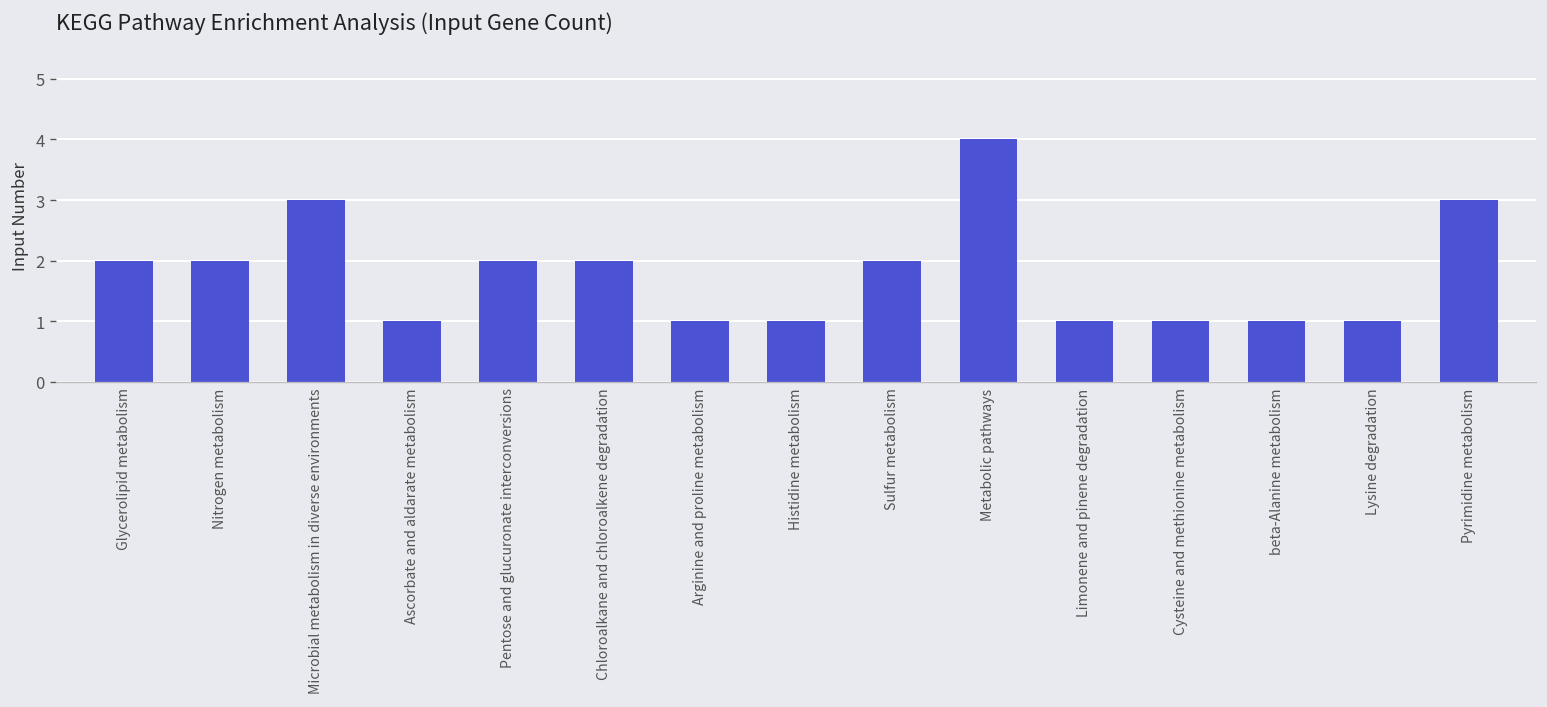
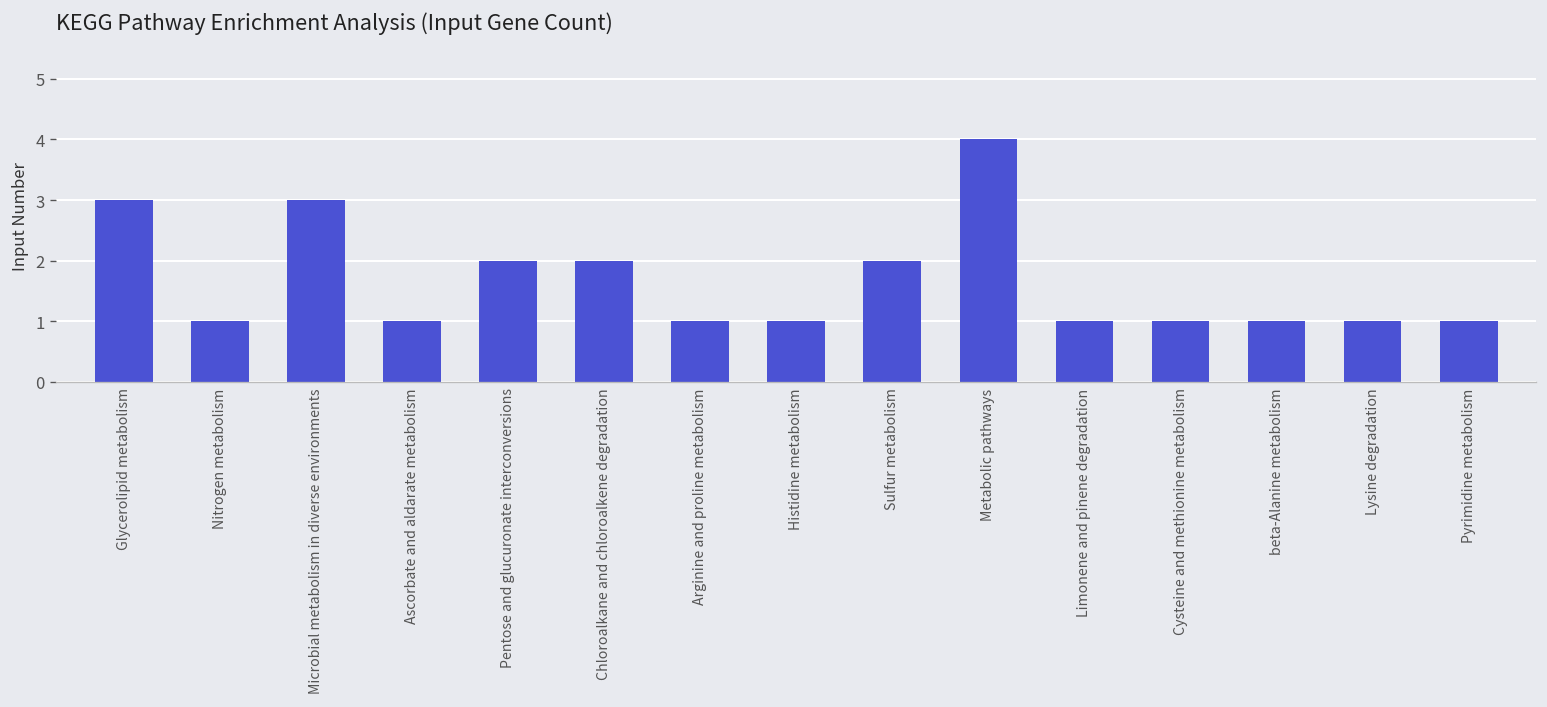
Glycerolipid metabolism: 2 -> 3
Nitrogen metabolism: 2 -> 1
Pyrimidine metabolism: 3 -> 1
